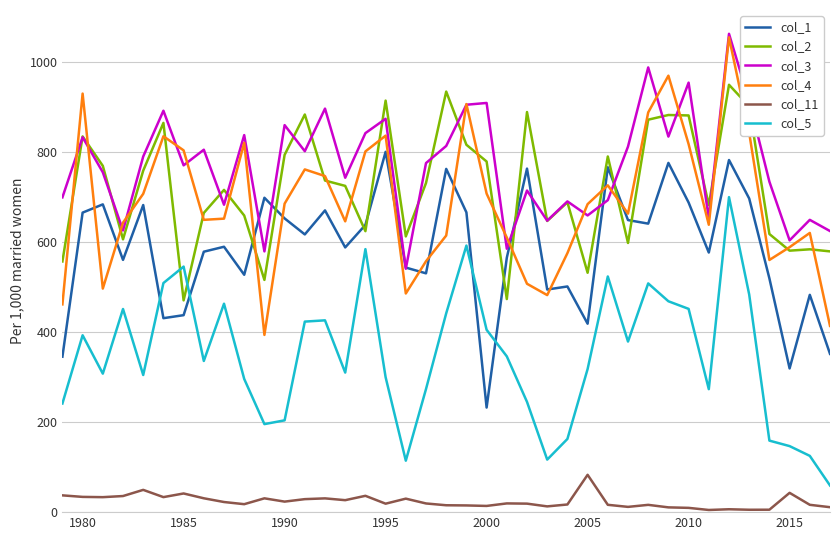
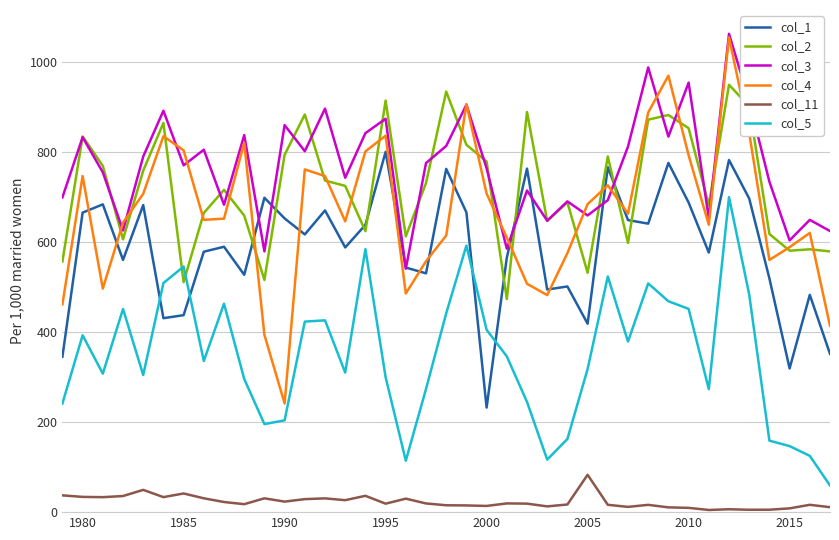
col_4, 1980: 930 -> 750
col_2, 1985: 470 -> 510
col_4, 1990: 690 -> 240
col_3, 2000: 910 -> 760
col_2, 2010: 880 -> 850
col_4, 2010: 820 -> 790
col_11, 2015: 40 -> 10
